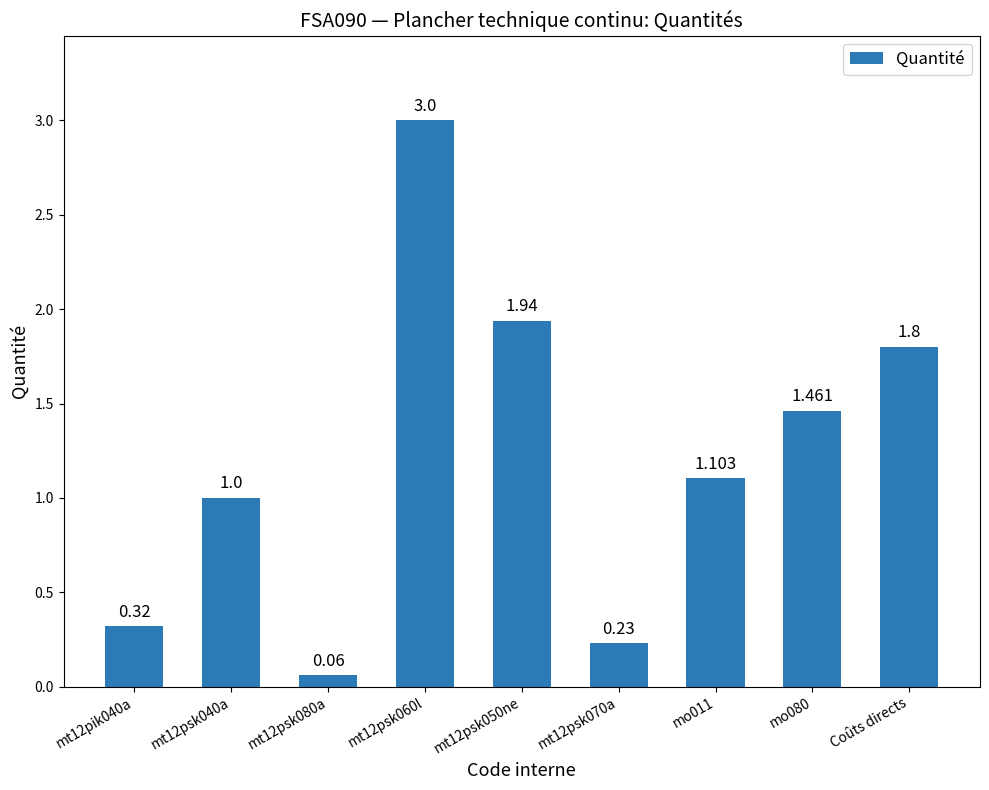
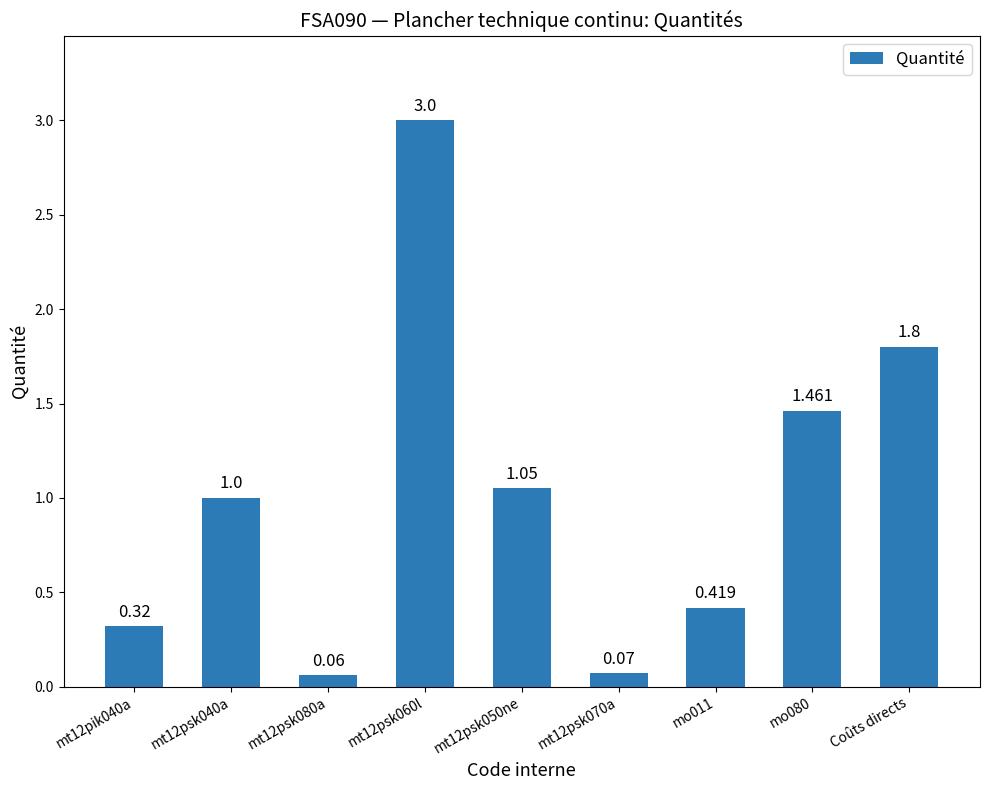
mt12psk050ne: 1.94 -> 1.05
mt12psk070a: 0.23 -> 0.07
mo011: 1.103 -> 0.419
